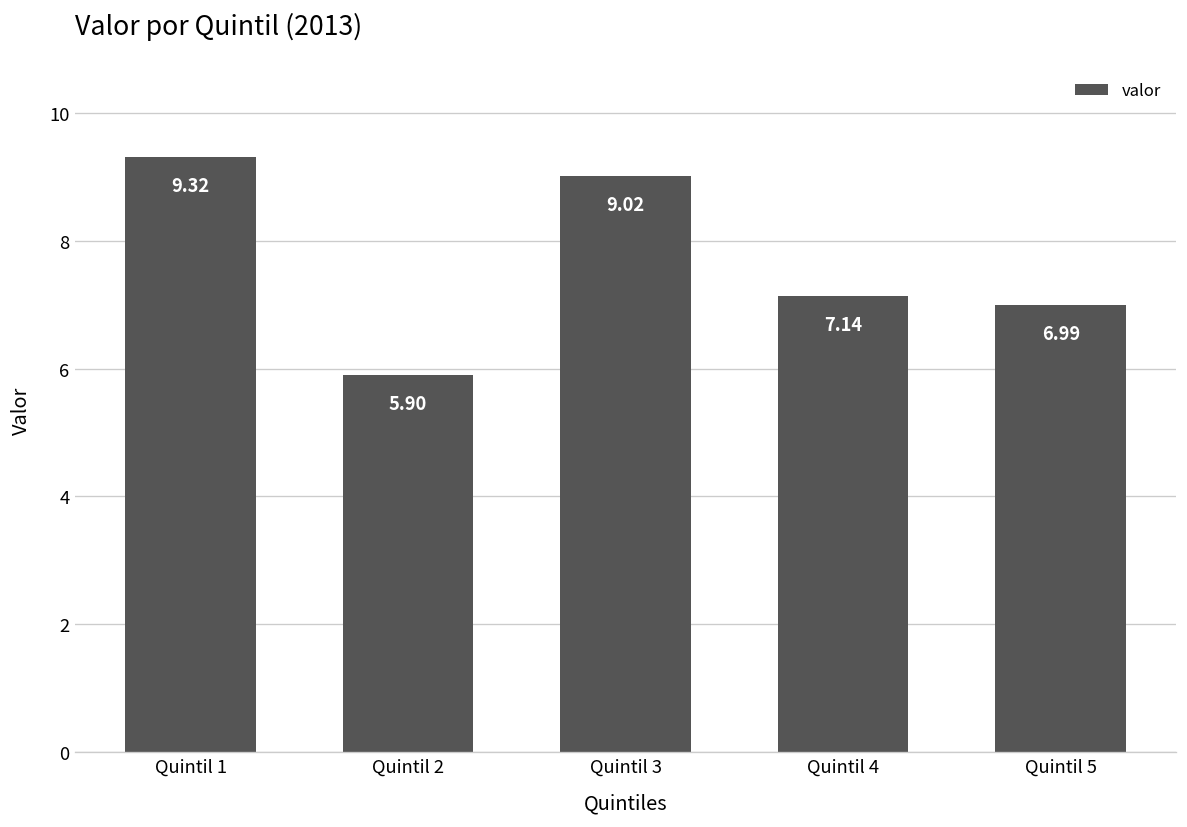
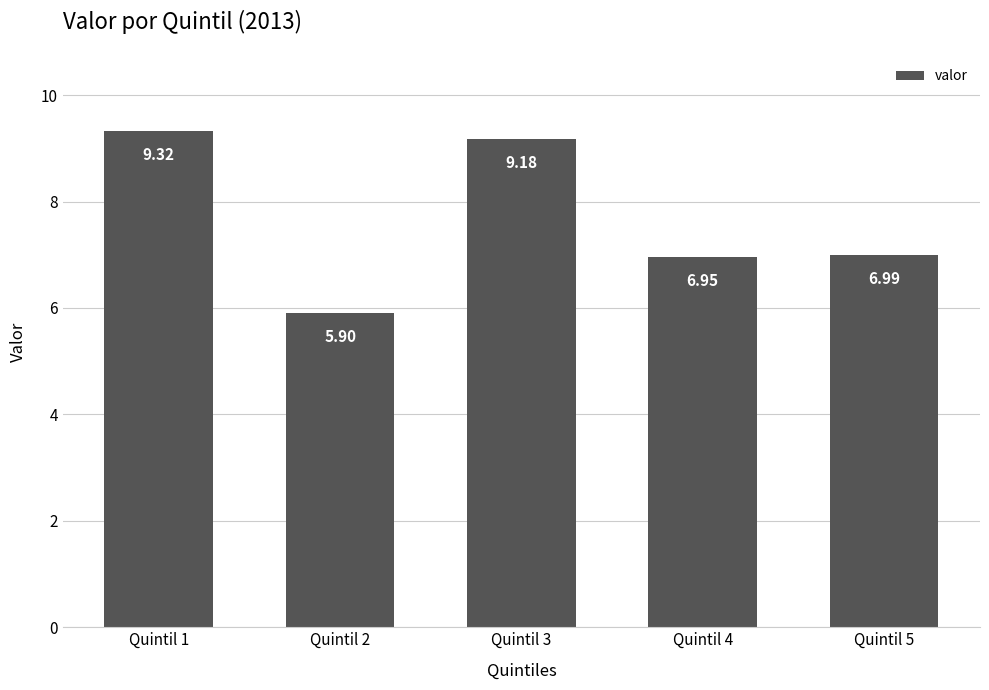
Quintil 3: 9.02 -> 9.18
Quintil 4: 7.14 -> 6.95
